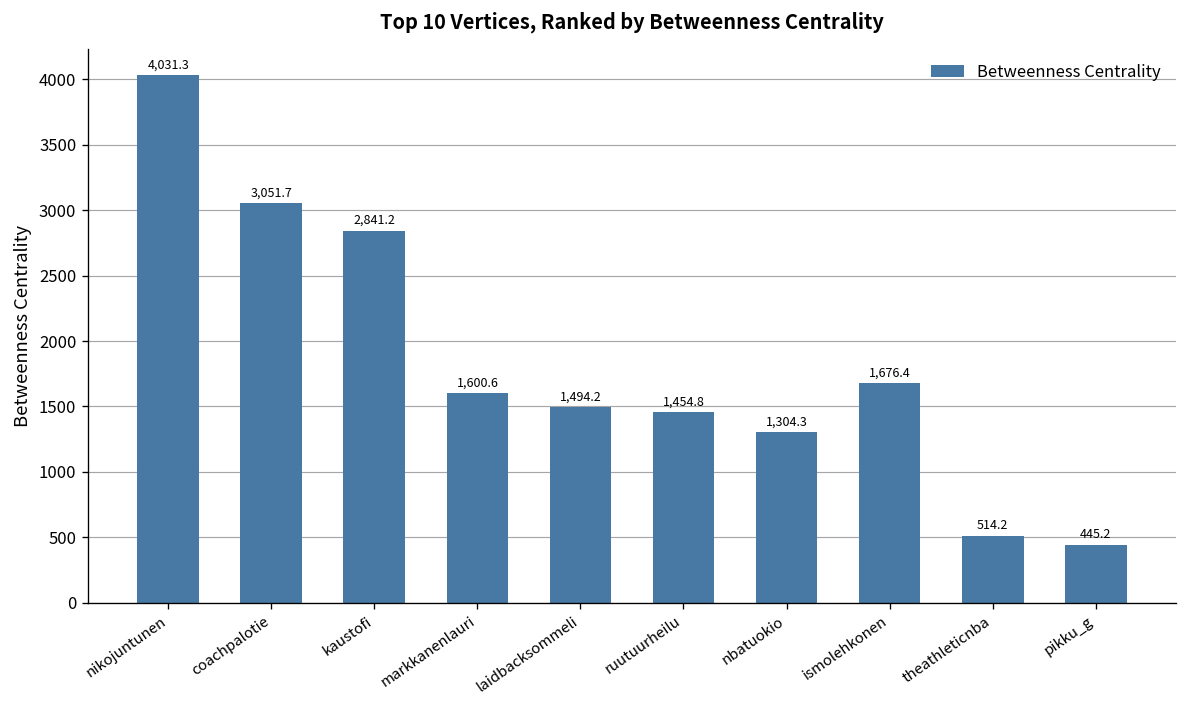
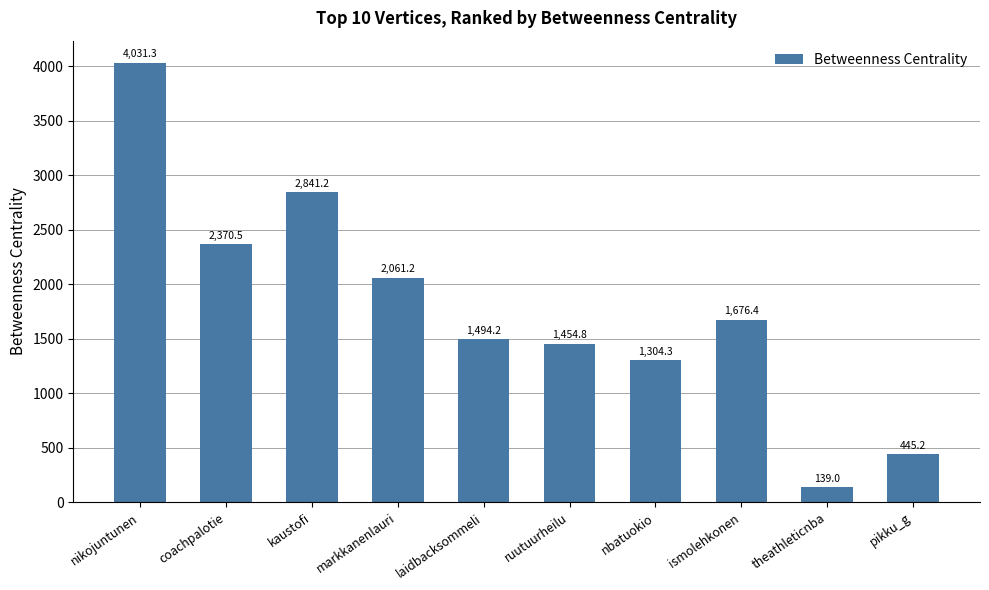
coachpalotie: 3,051.7 -> 2,370.5
markkanenlauri: 1,600.6 -> 2,061.2
theathleticnba: 514.2 -> 139.0
